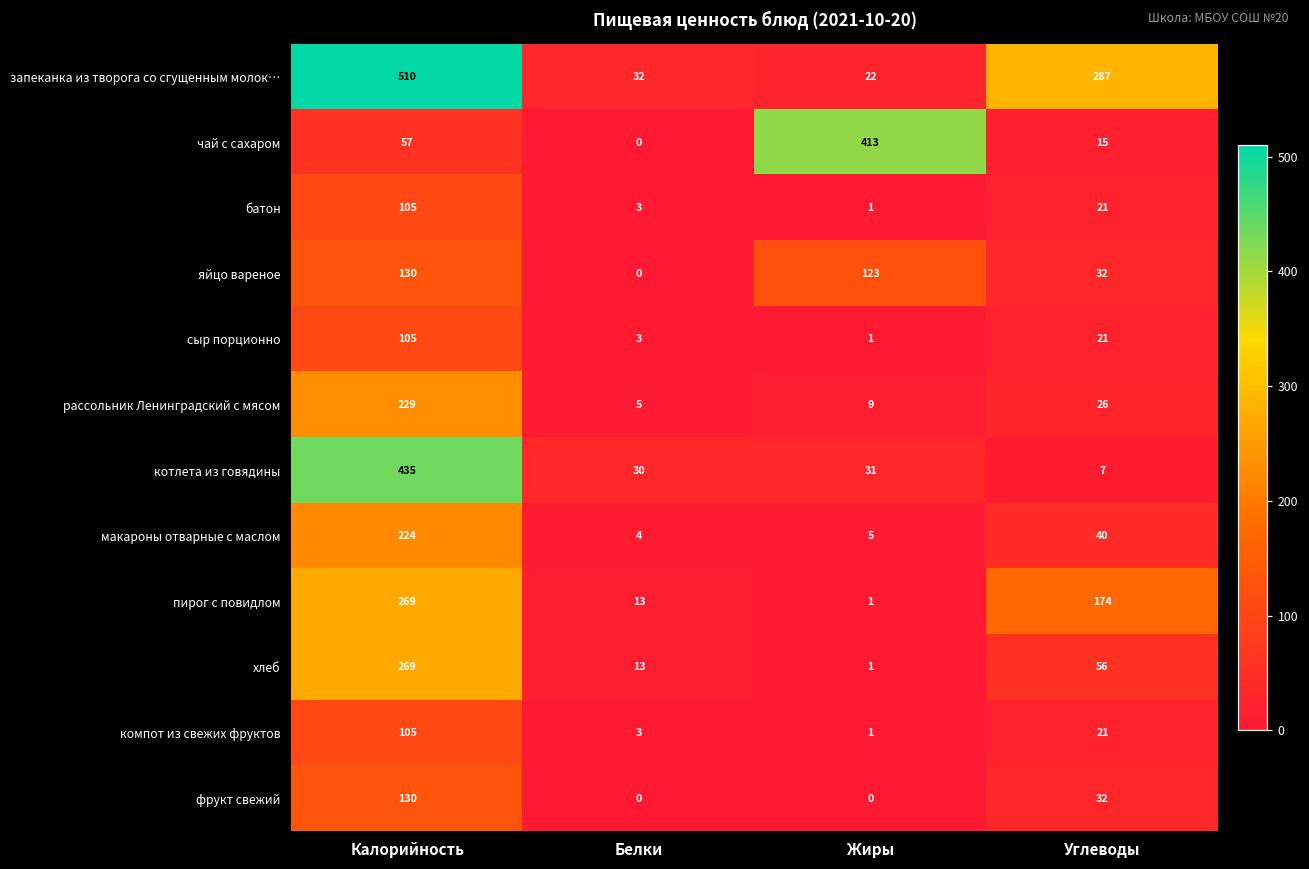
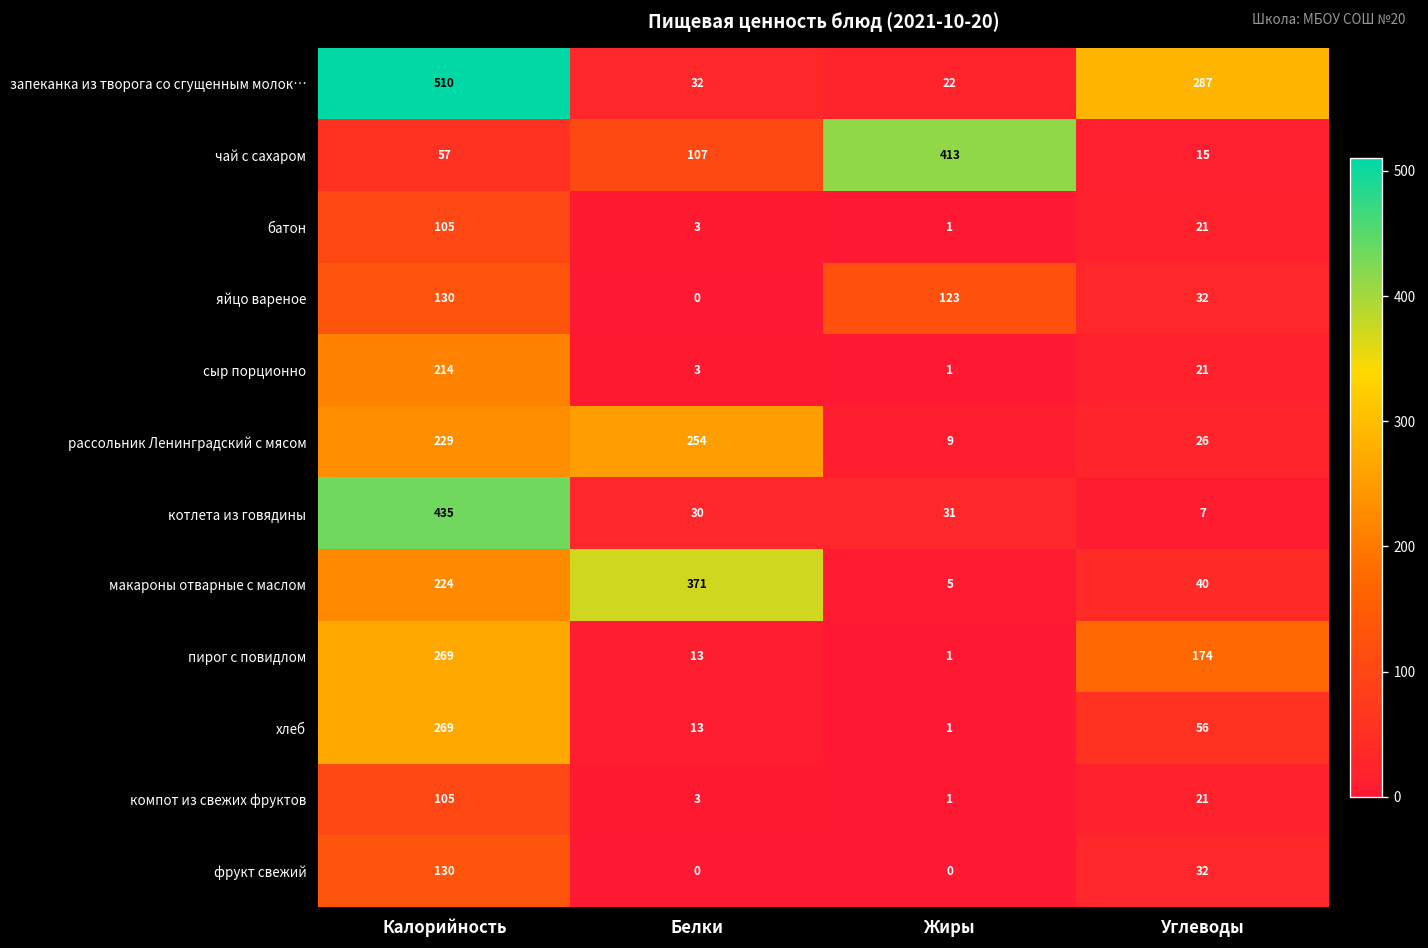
чай с сахаром, Белки: 0 -> 107
сыр порционно, Калорийность: 105 -> 214
рассольник Ленинградский с мясом, Белки: 5 -> 254
макароны отварные с маслом, Белки: 4 -> 371
